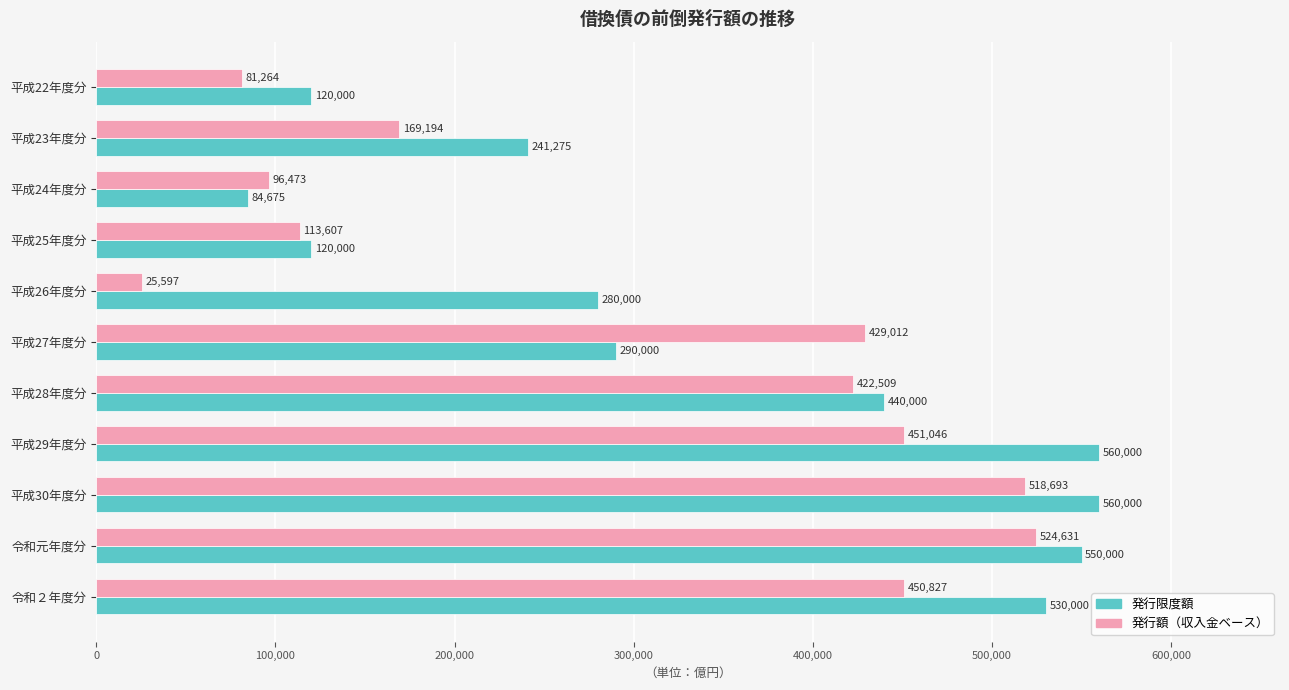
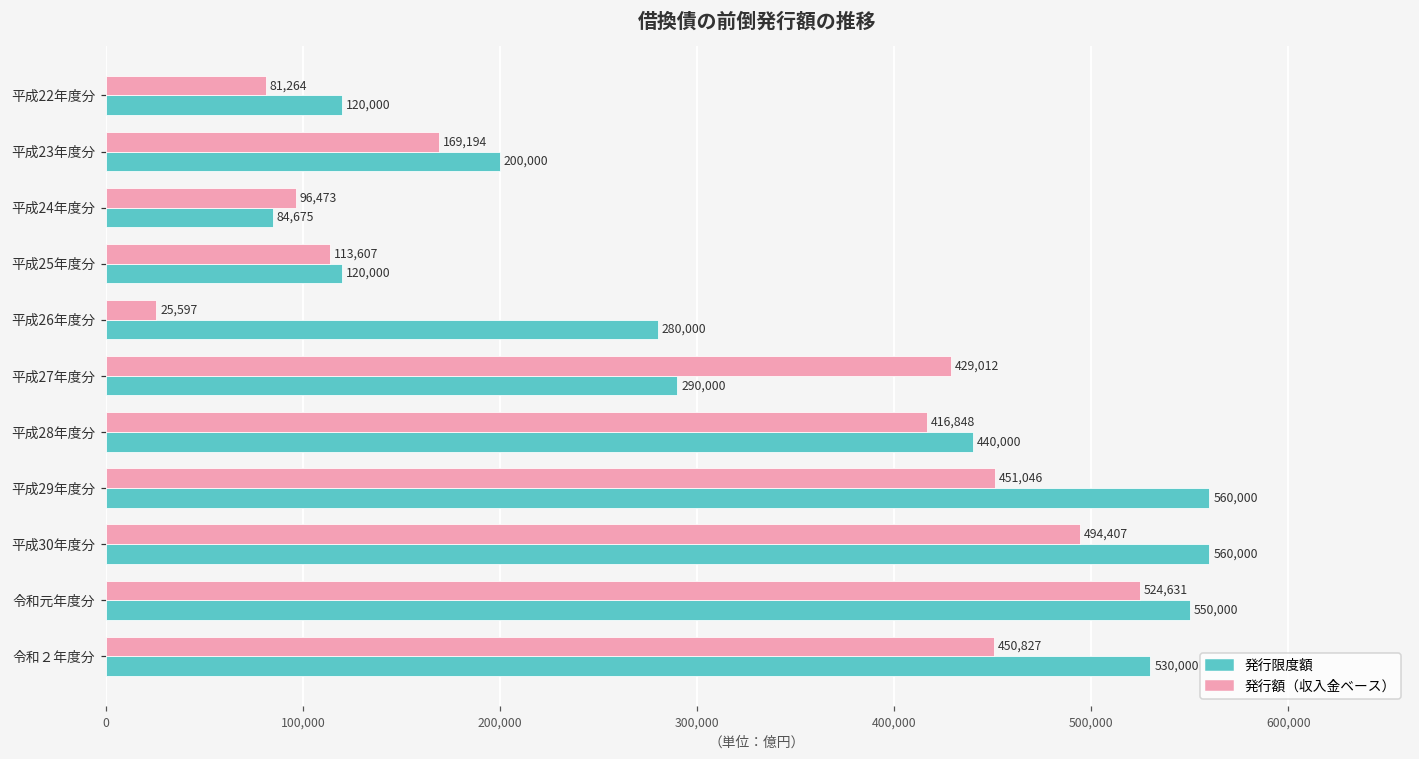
発行限度額, 平成23年度分: 241,275 -> 200,000
発行額（収入金ベース）, 平成28年度分: 422,509 -> 416,848
発行額（収入金ベース）, 平成30年度分: 518,693 -> 494,407
